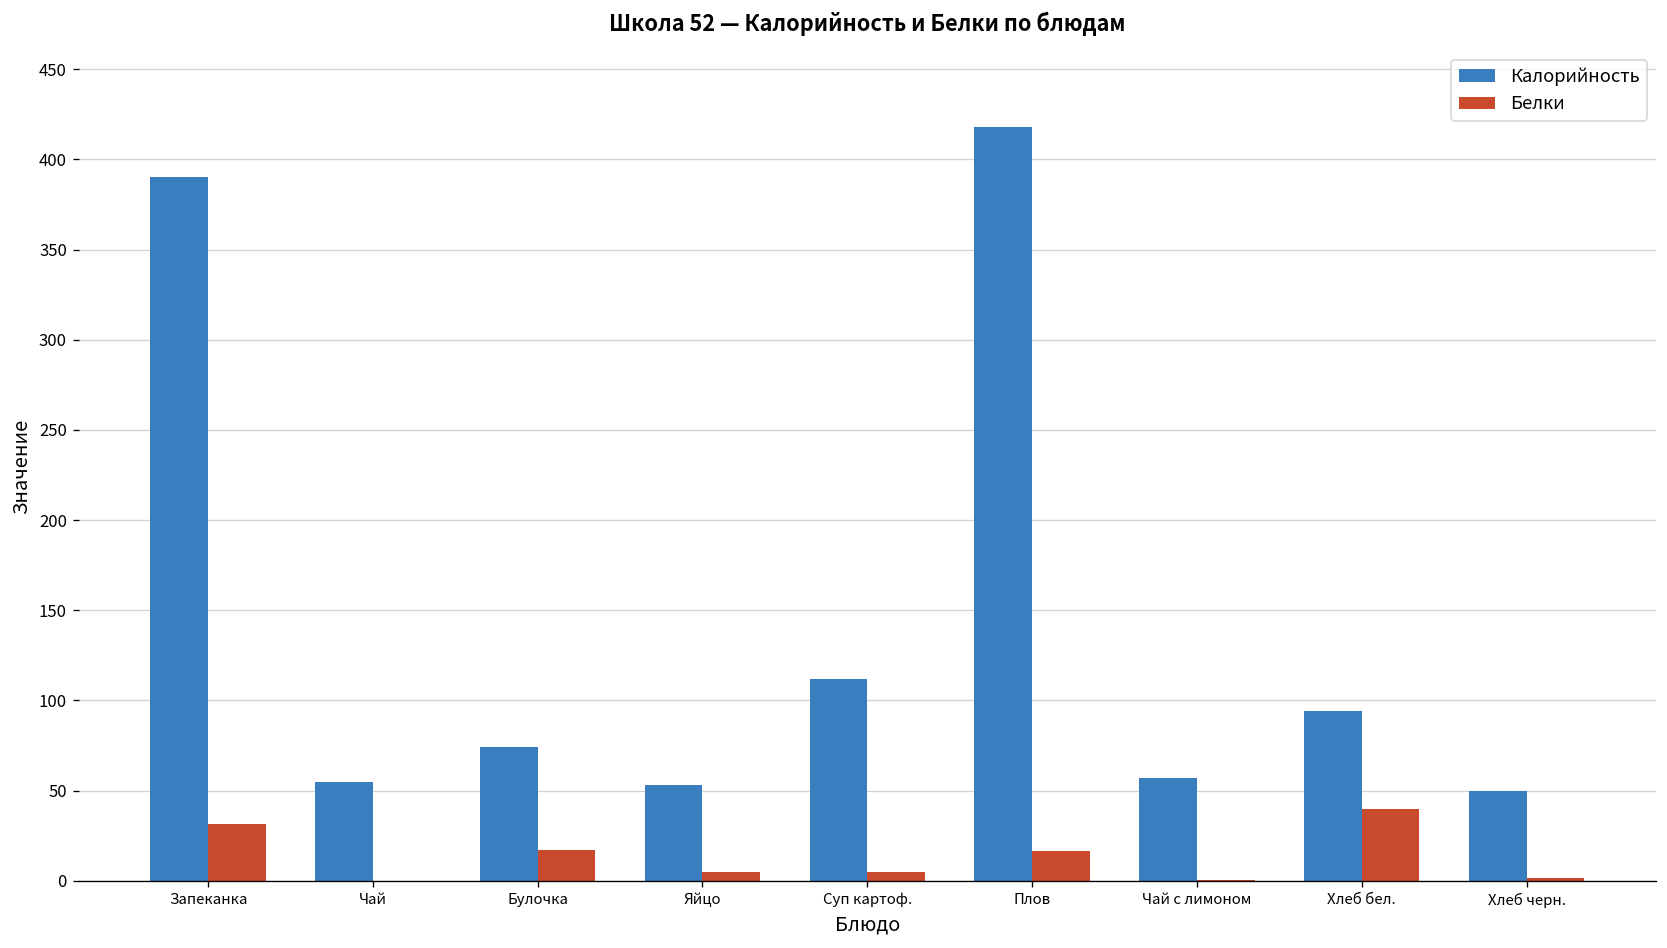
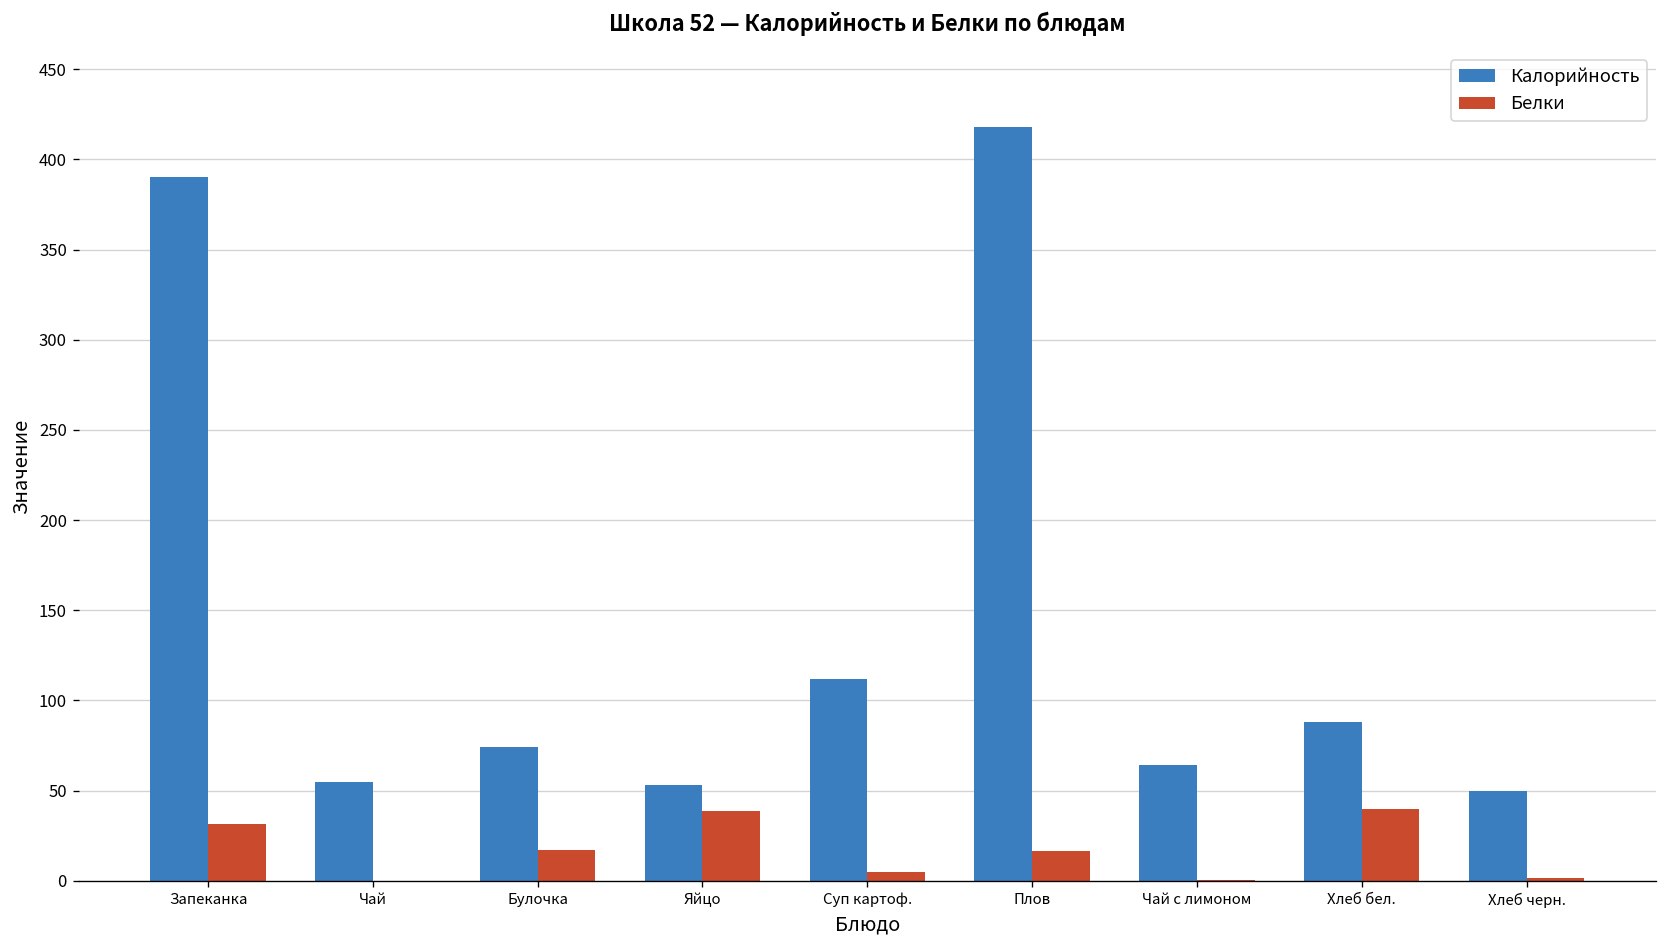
Белки, Яйцо: 5 -> 39
Калорийность, Чай с лимоном: 57 -> 64
Калорийность, Хлеб бел.: 94 -> 88
